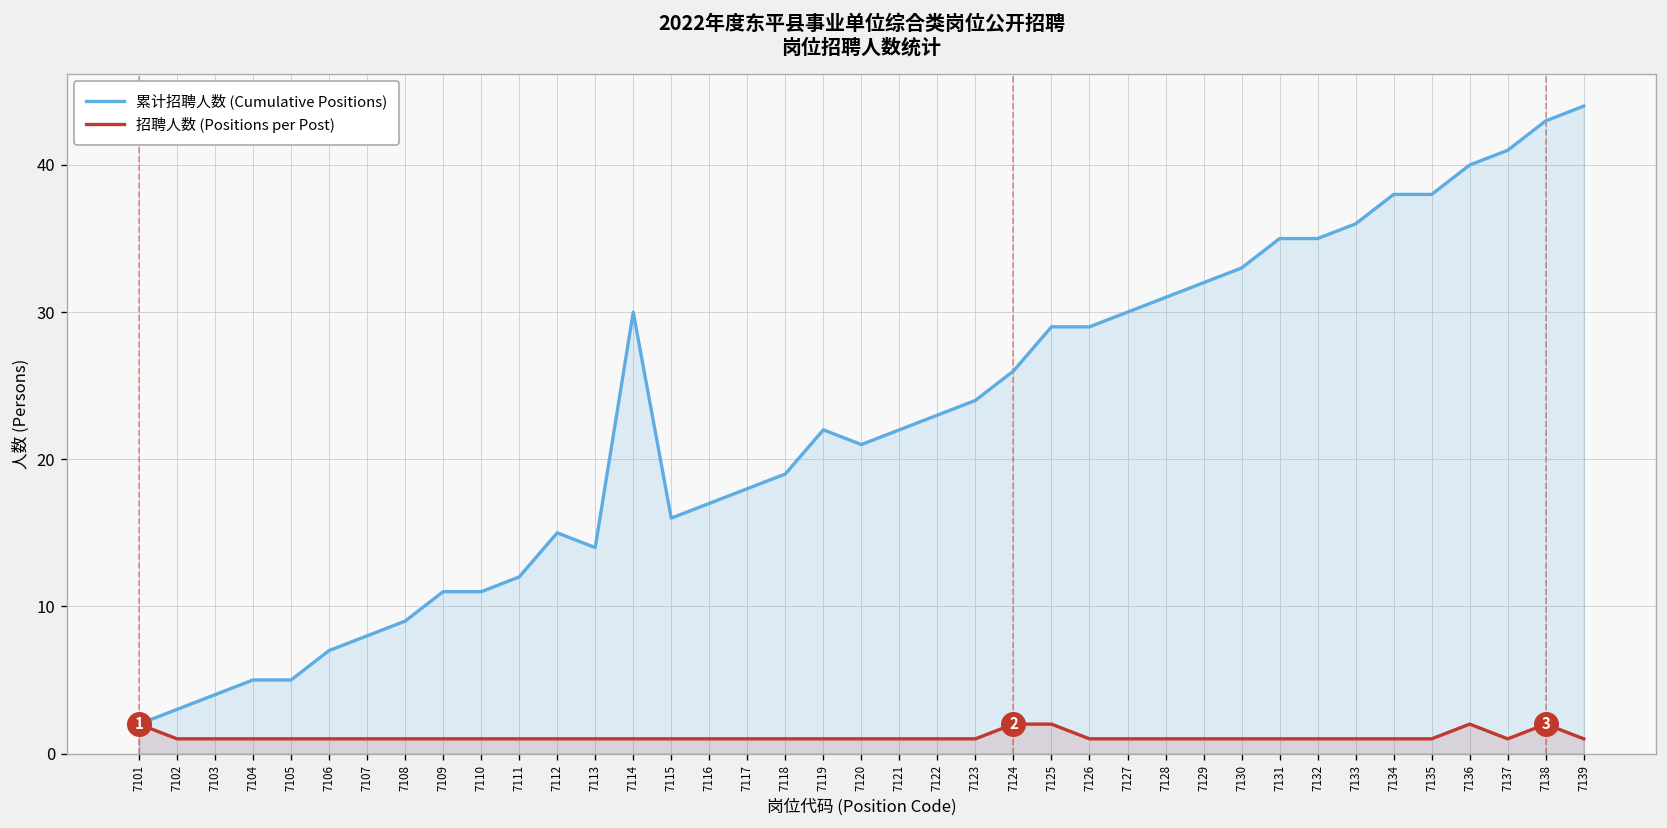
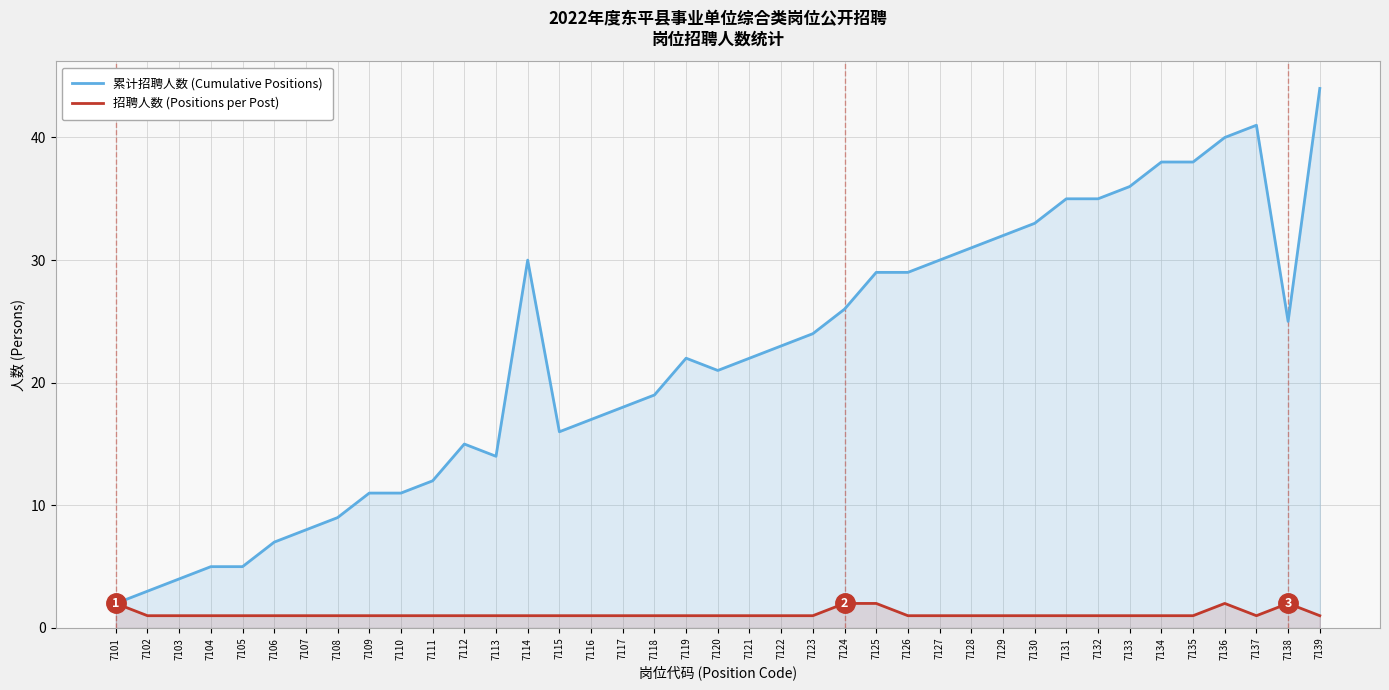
累计招聘人数 (Cumulative Positions), 7138: 43 -> 25
